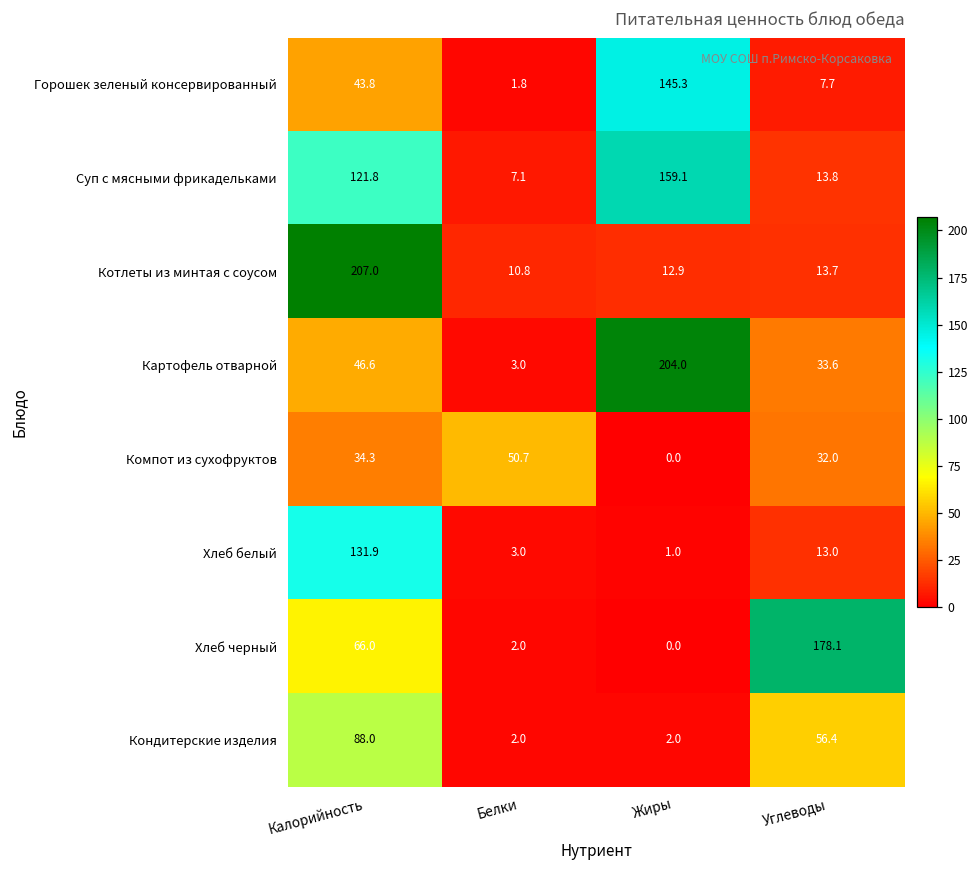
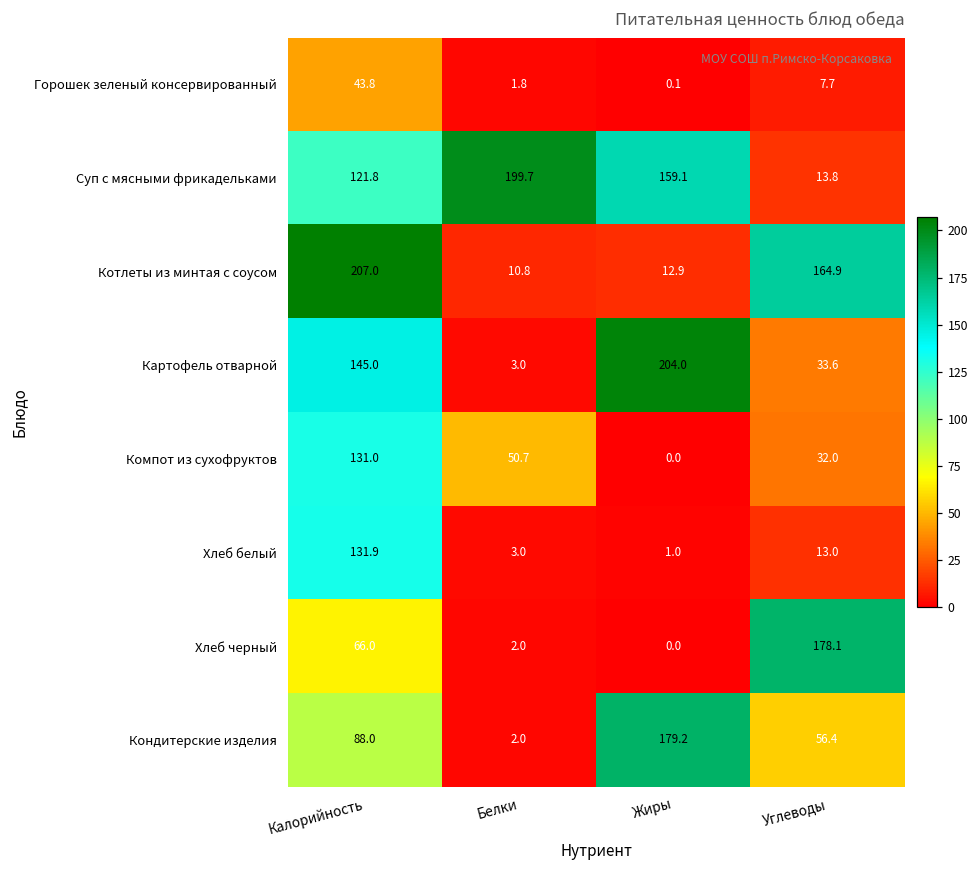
Горошек зеленый консервированный, Жиры: 145.3 -> 0.1
Суп с мясными фрикадельками, Белки: 7.1 -> 199.7
Котлеты из минтая с соусом, Углеводы: 13.7 -> 164.9
Картофель отварной, Калорийность: 46.6 -> 145.0
Компот из сухофруктов, Калорийность: 34.3 -> 131.0
Кондитерские изделия, Жиры: 2.0 -> 179.2
